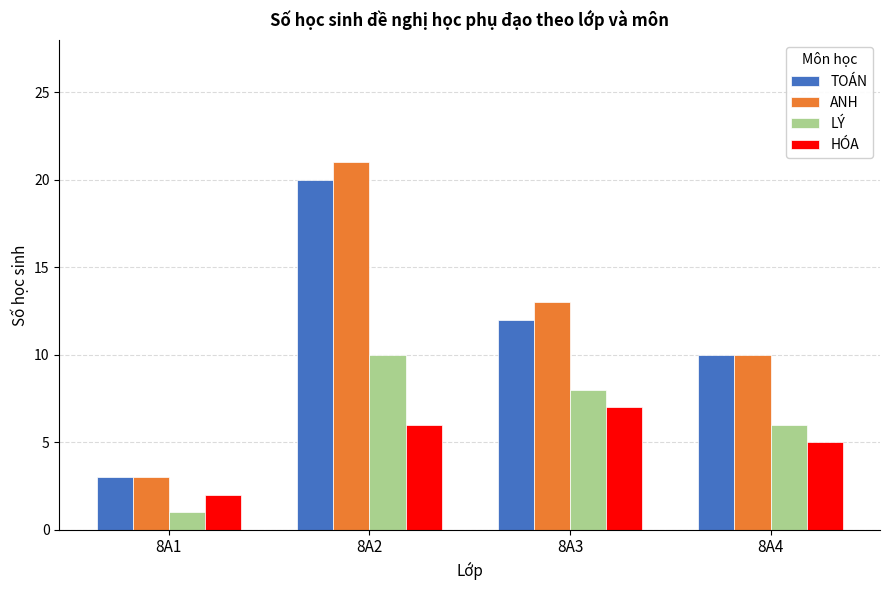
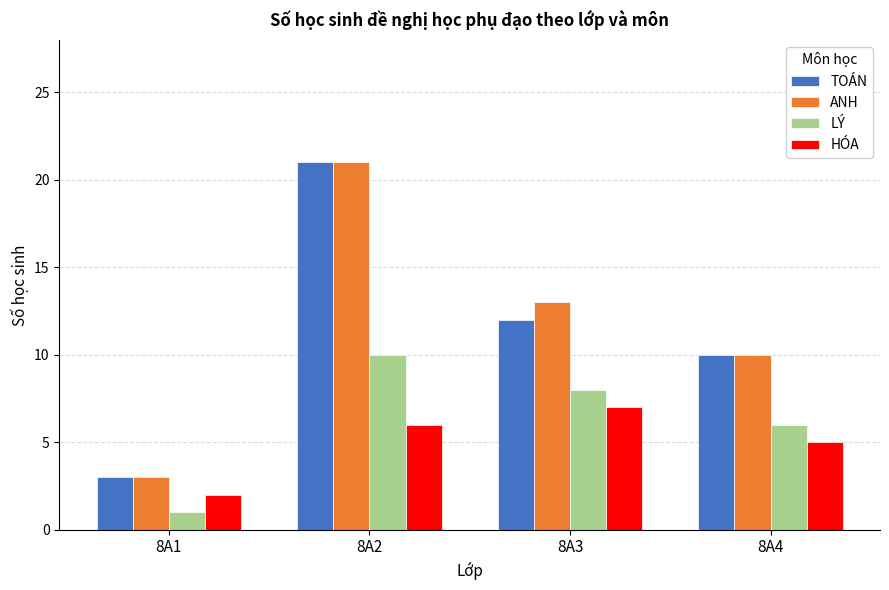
TOÁN, 8A2: 20 -> 21
